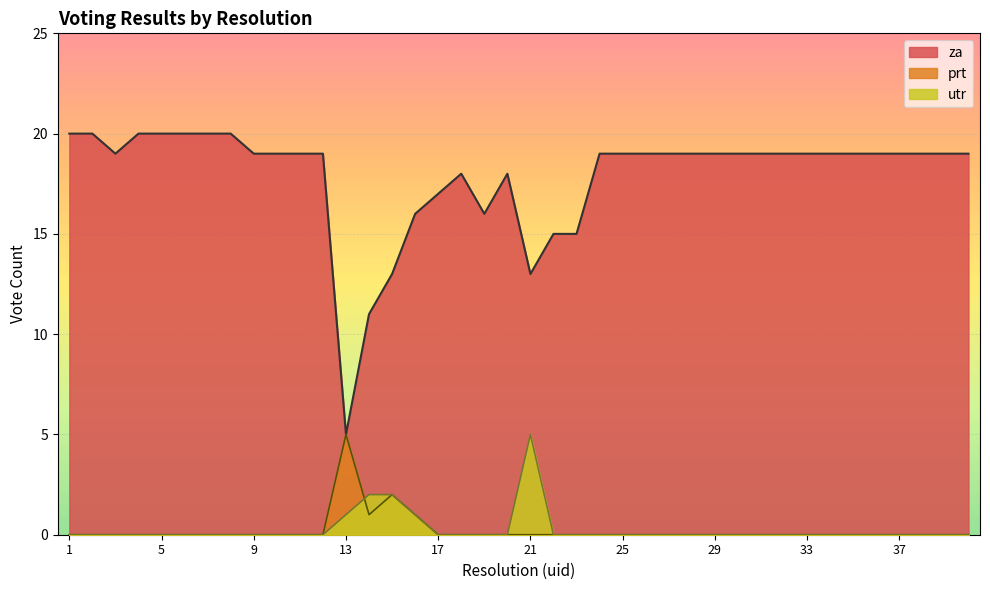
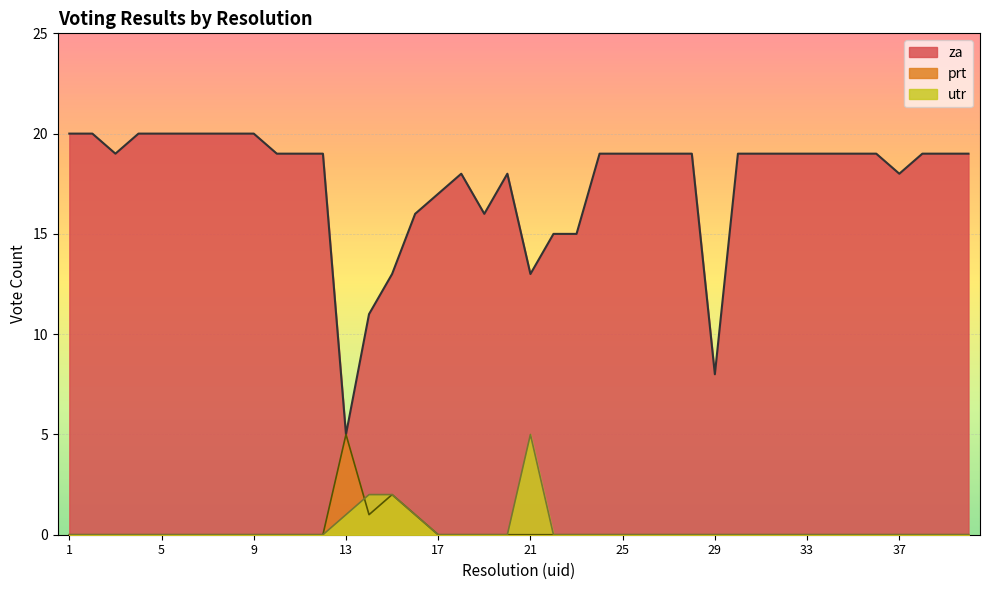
za, 9: 19 -> 20
za, 29: 19 -> 8
za, 37: 19 -> 18
